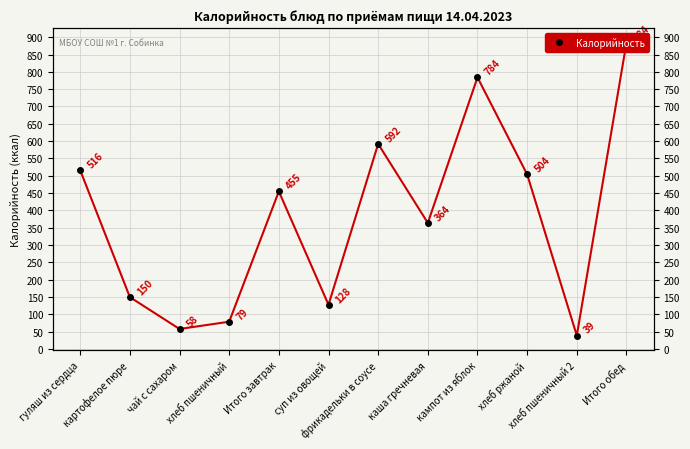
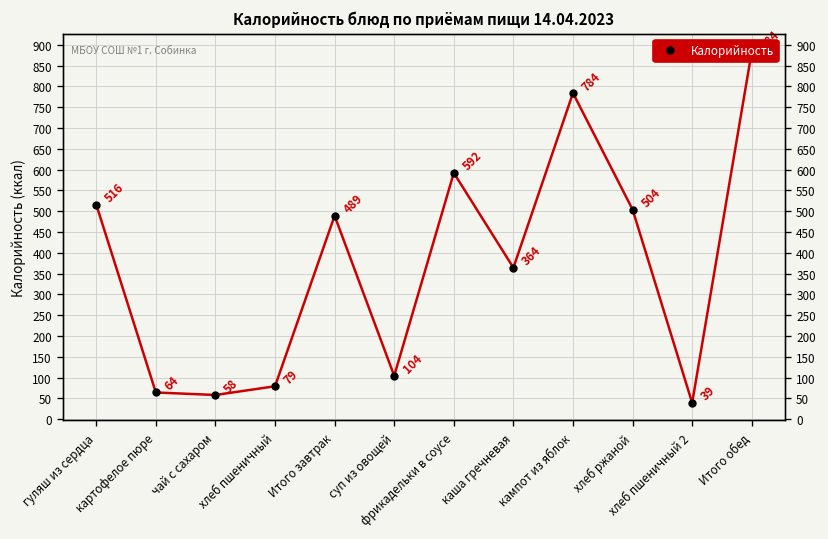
картофелое пюре: 150 -> 64
Итого завтрак: 455 -> 489
суп из овощей: 128 -> 104
